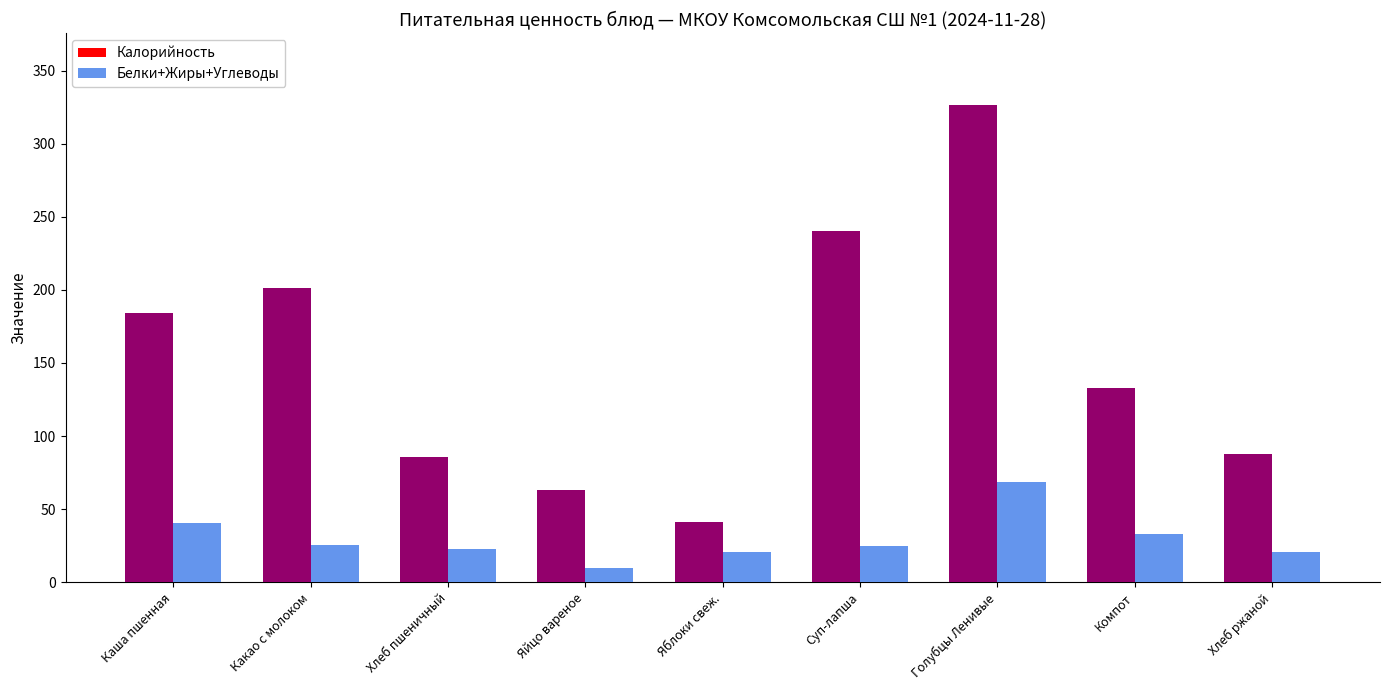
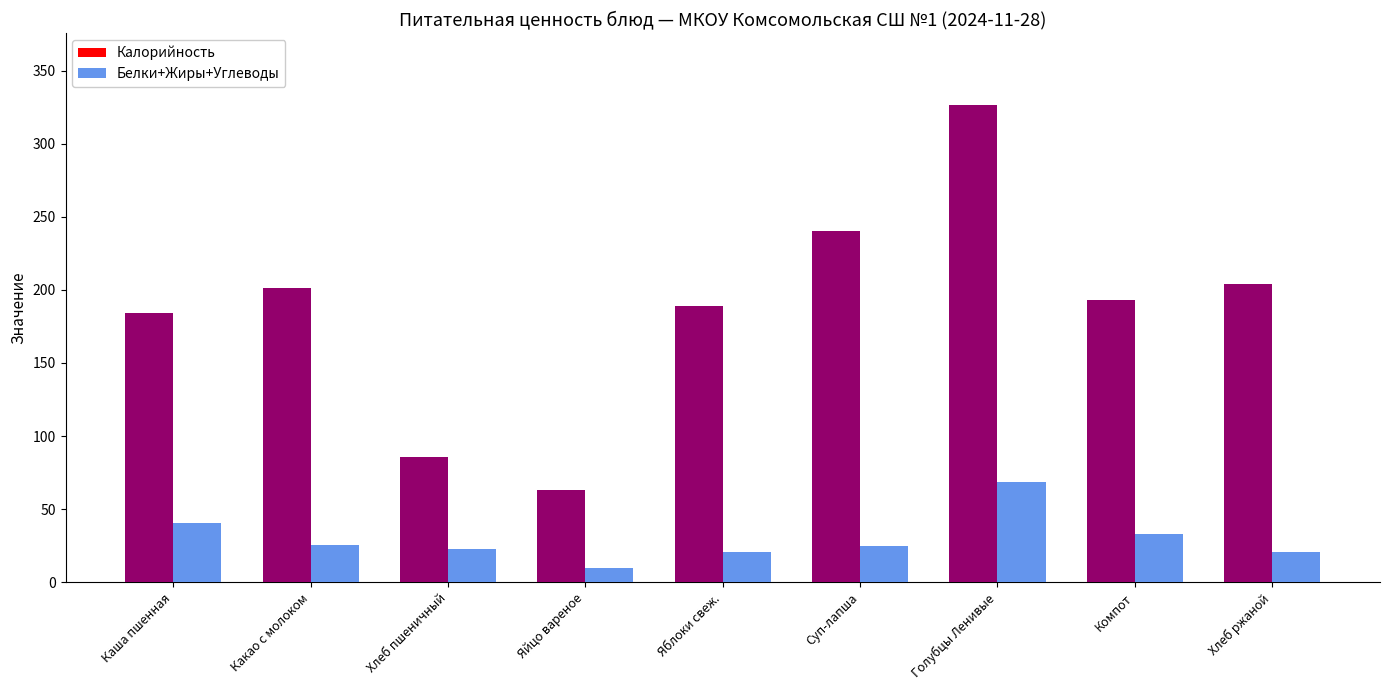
Калорийность, Яблоки свеж.: 41 -> 189
Калорийность, Компот: 133 -> 193
Калорийность, Хлеб ржаной: 88 -> 204
